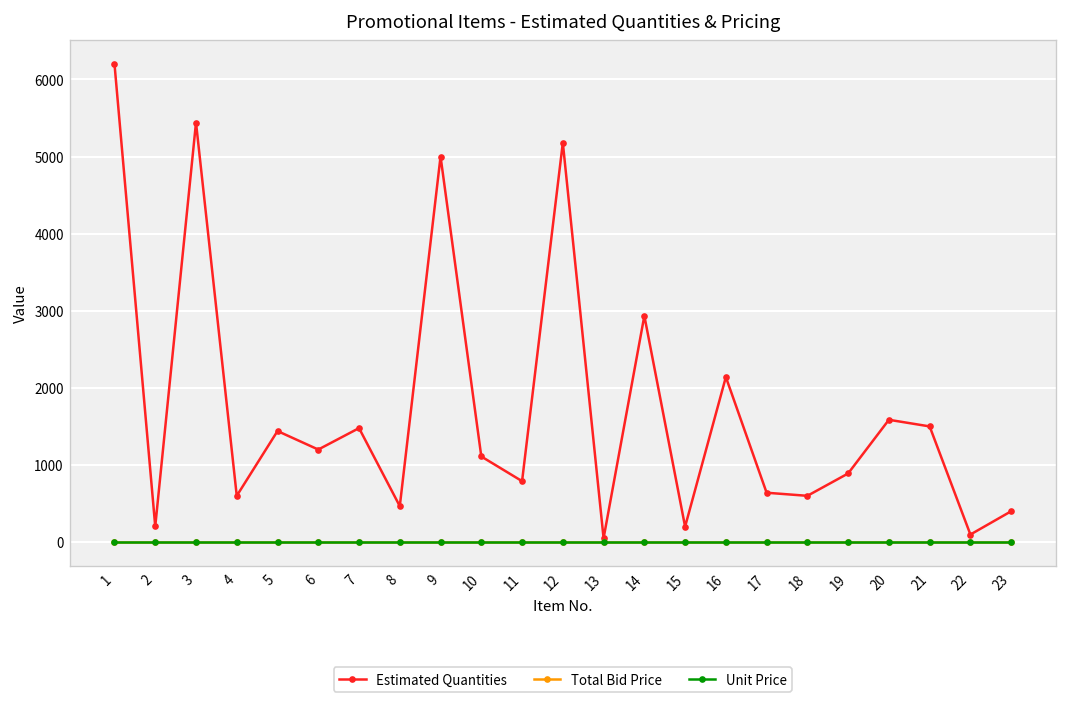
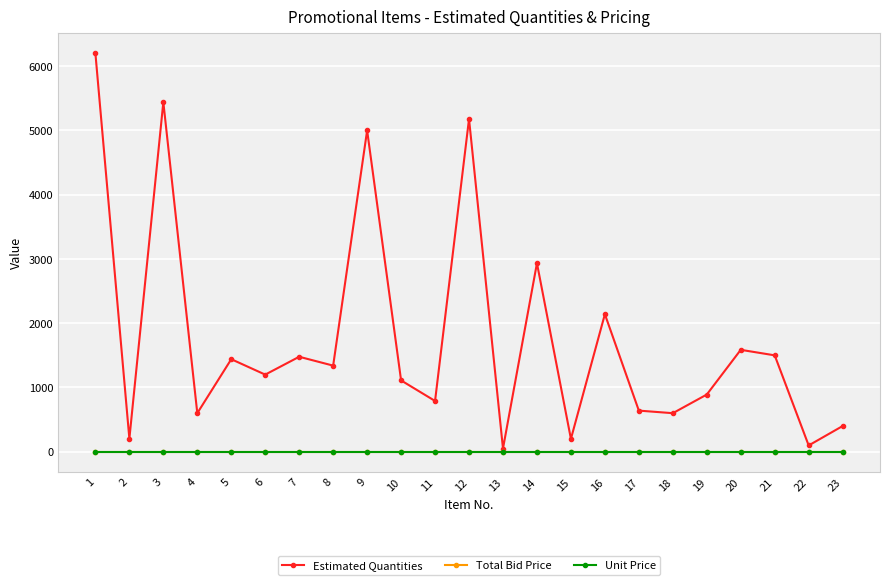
Estimated Quantities, 8: 500 -> 1300
